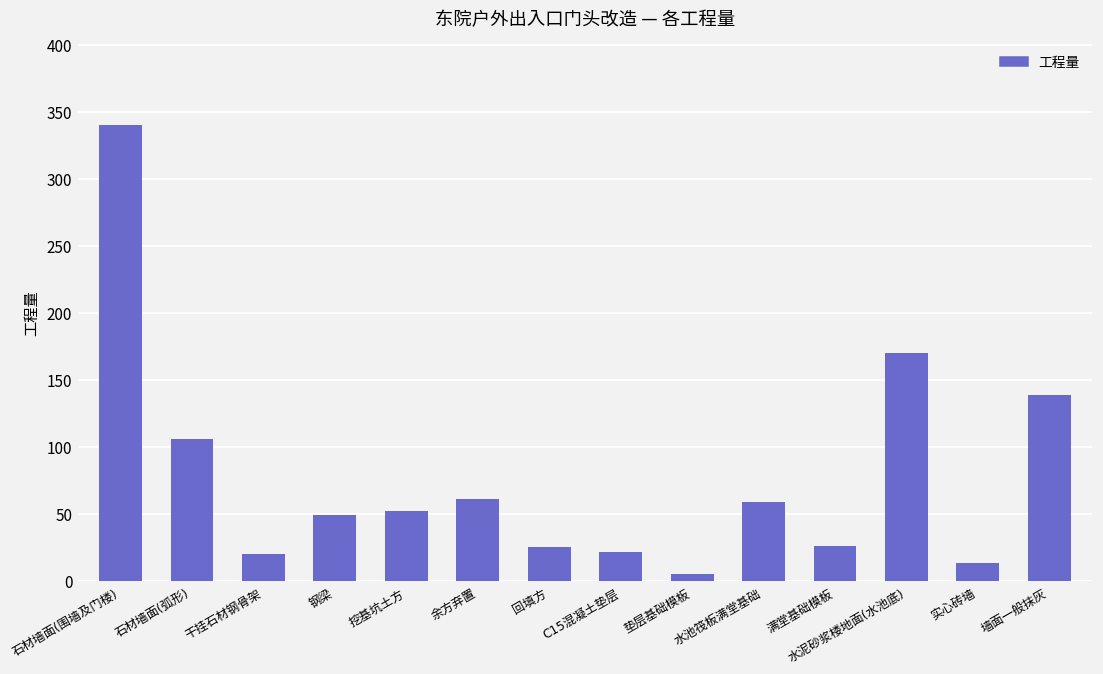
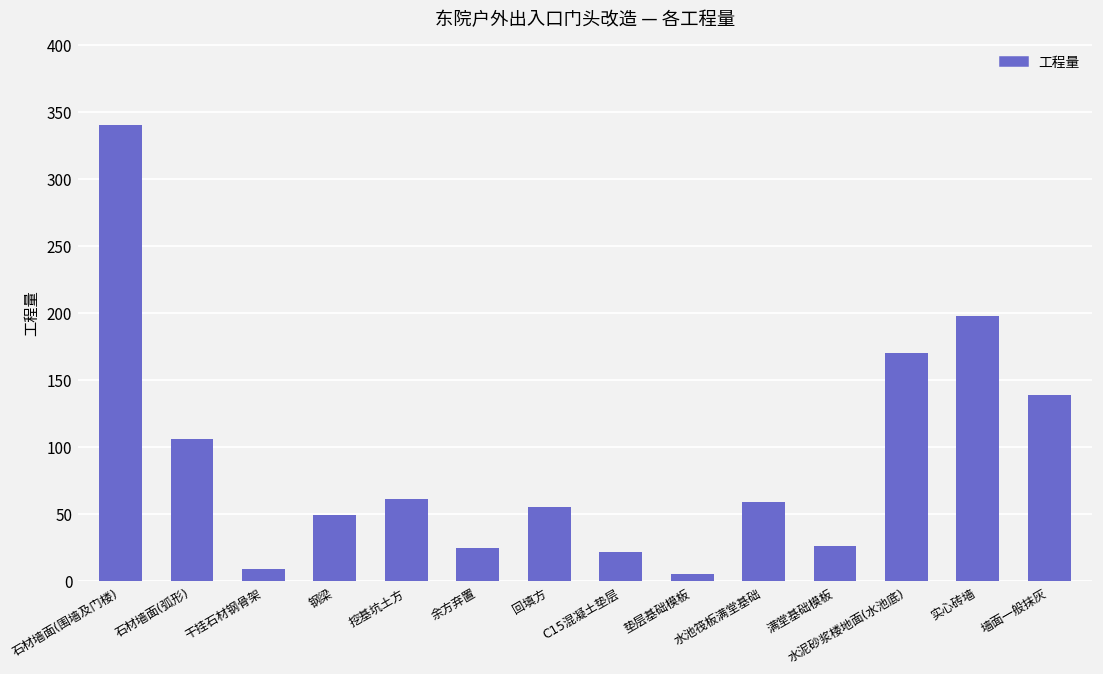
干挂石材钢骨架: 20 -> 9
挖基坑土方: 53 -> 62
余方弃置: 62 -> 25
回填方: 26 -> 55
实心砖墙: 13 -> 197
